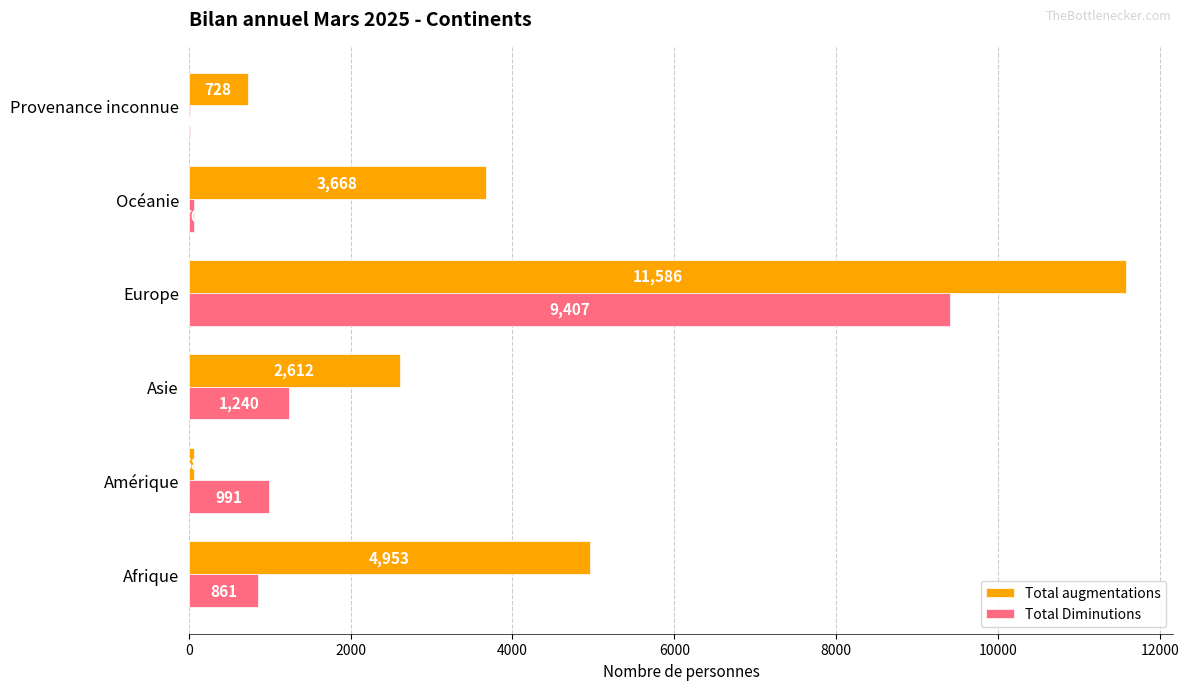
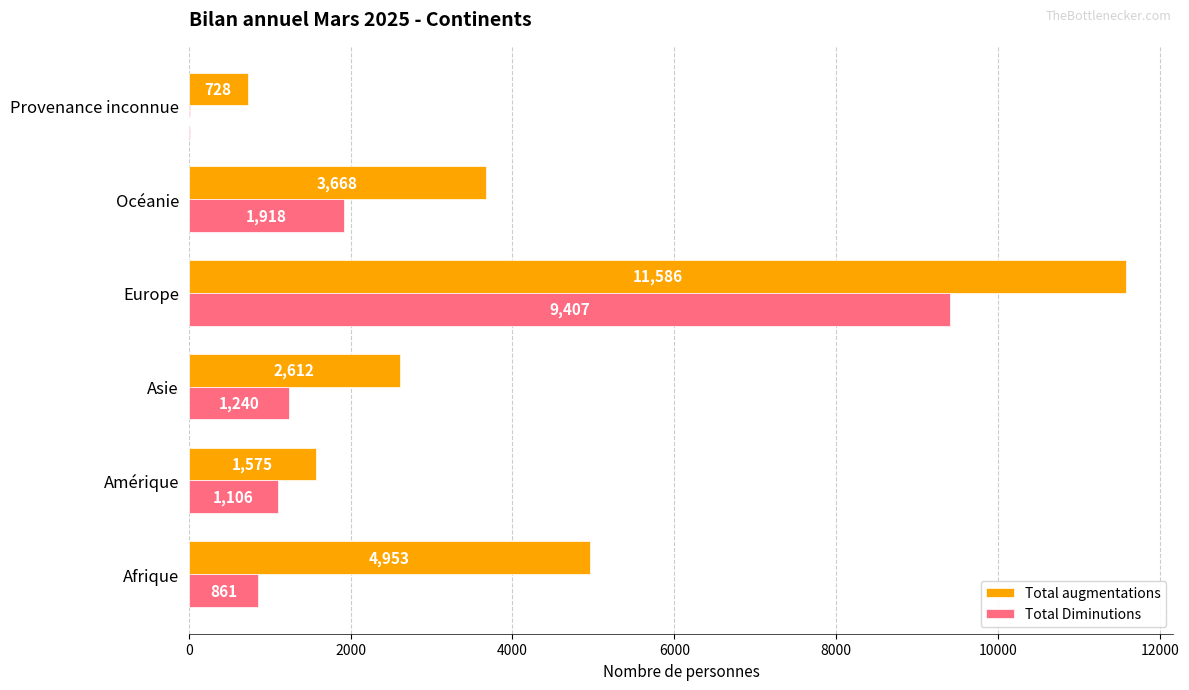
Total Diminutions, Océanie: 100 -> 1900
Total augmentations, Amérique: 100 -> 1600
Total Diminutions, Amérique: 991 -> 1,106
